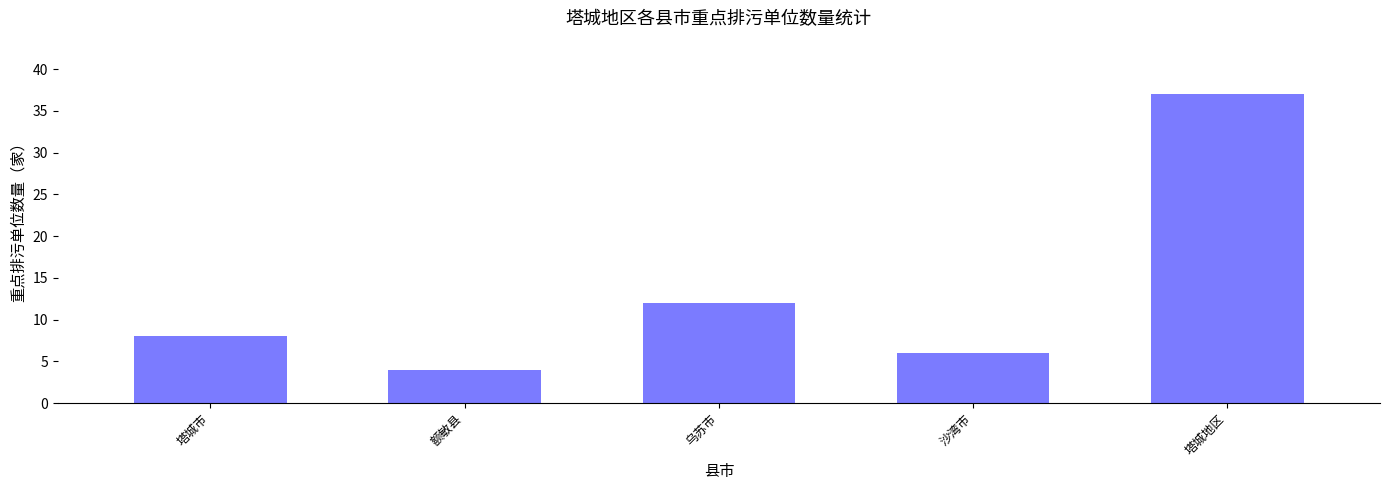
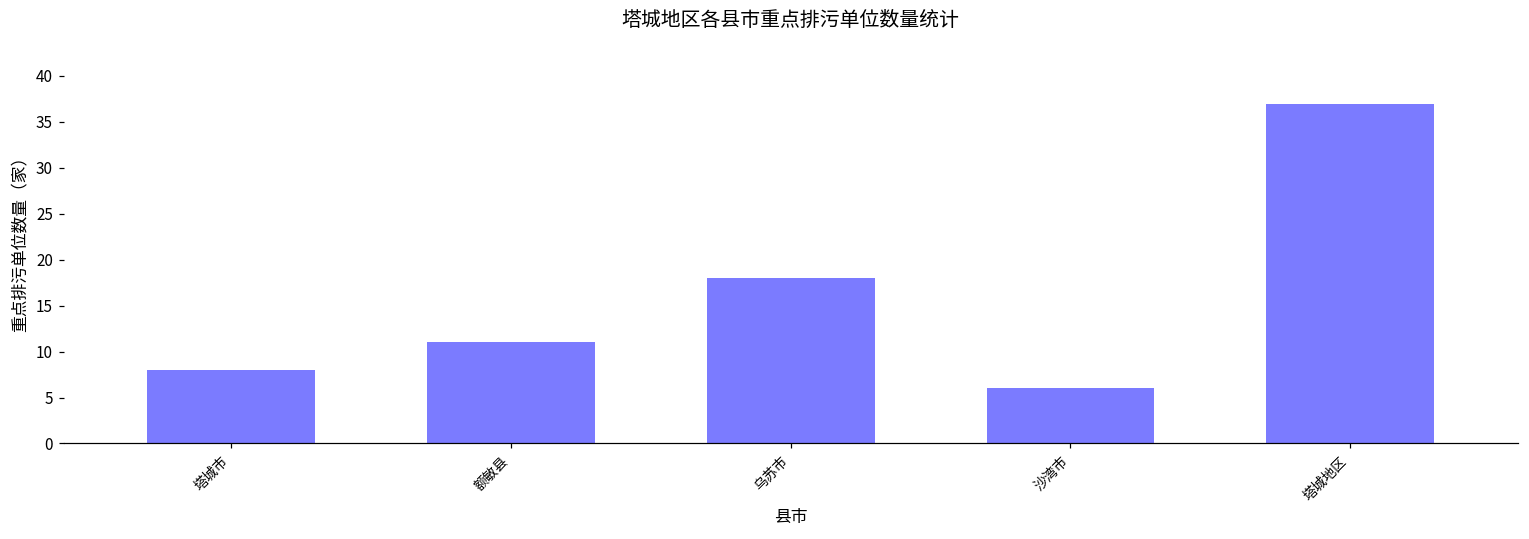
额敏县: 4 -> 11
乌苏市: 12 -> 18
